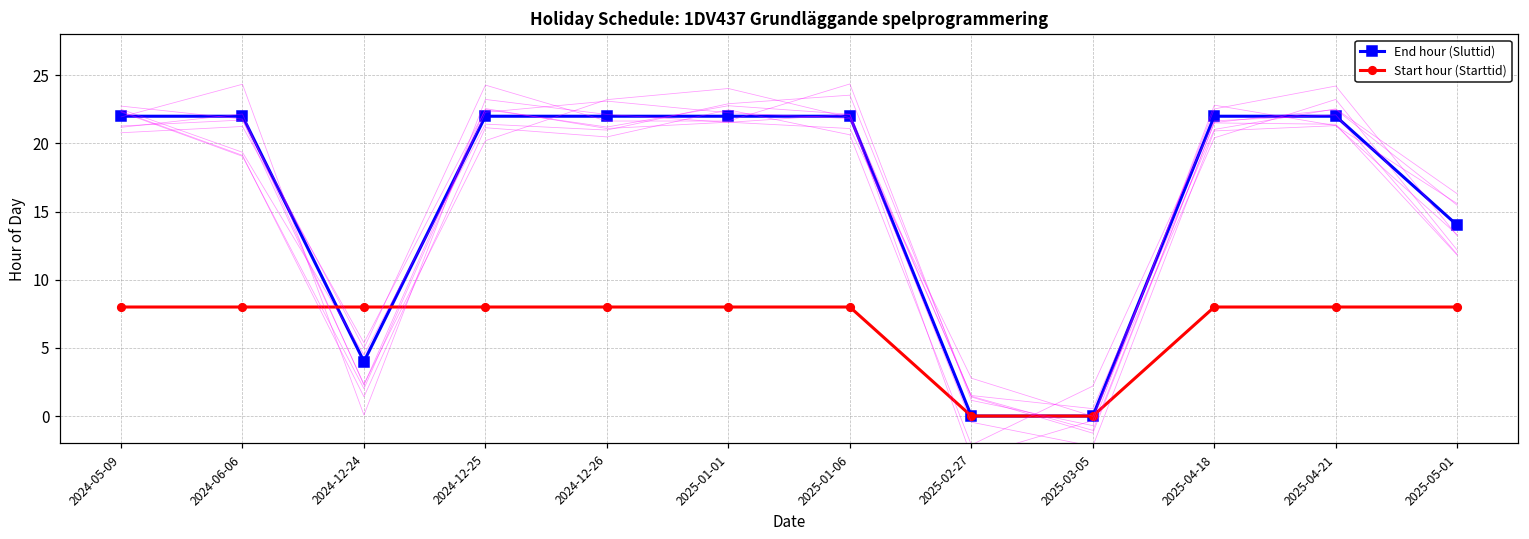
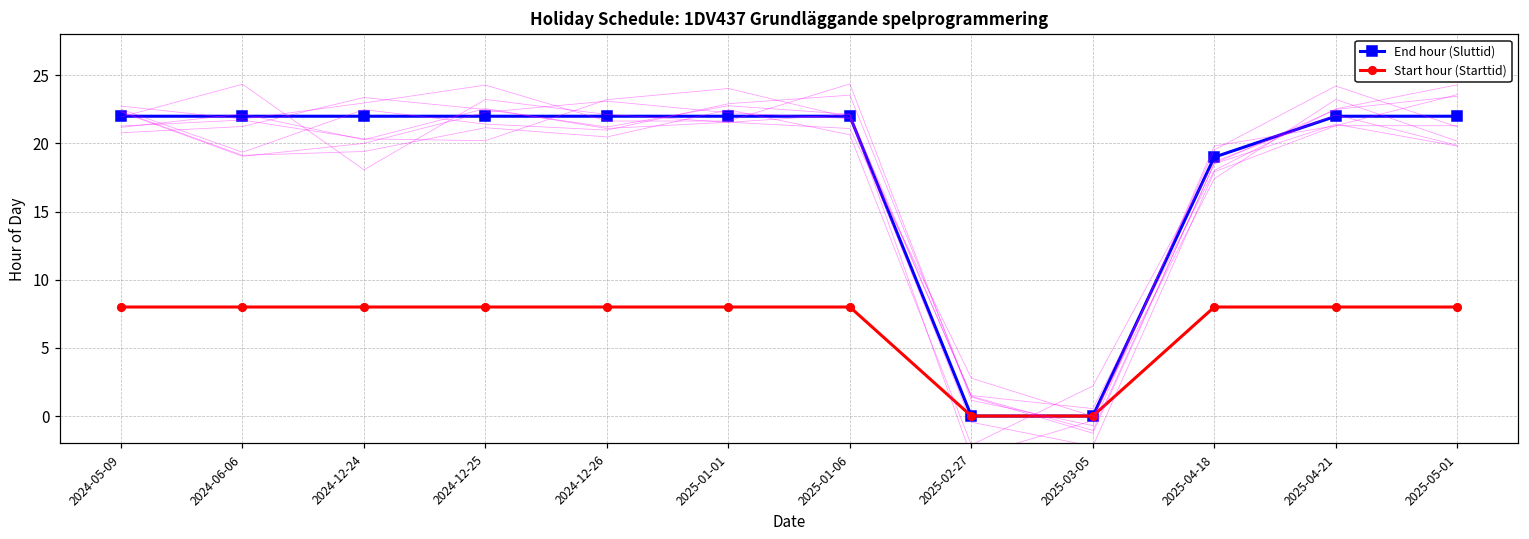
End hour (Sluttid), 2024-12-24: 4 -> 22
End hour (Sluttid), 2025-04-18: 22 -> 19
End hour (Sluttid), 2025-05-01: 14 -> 22
